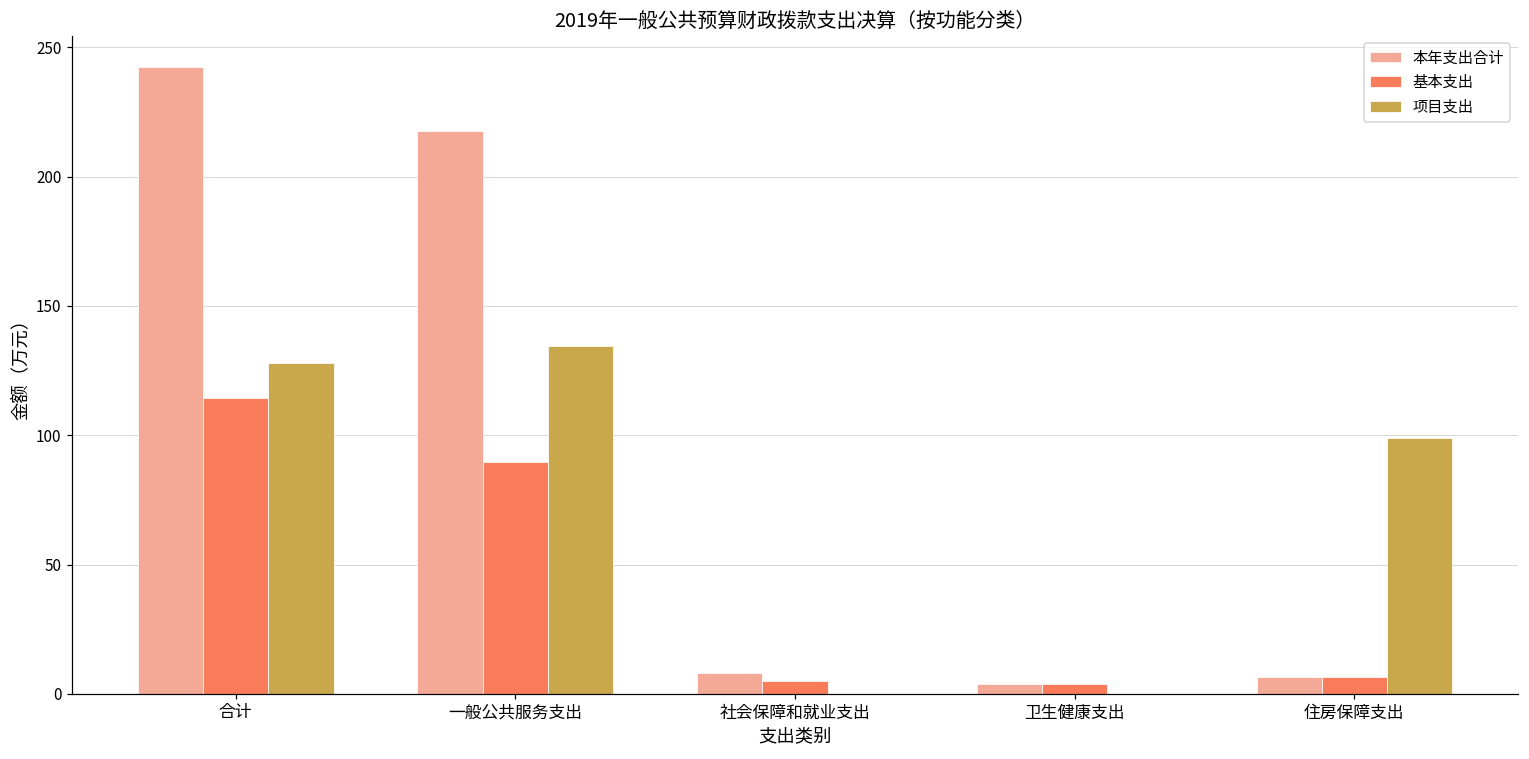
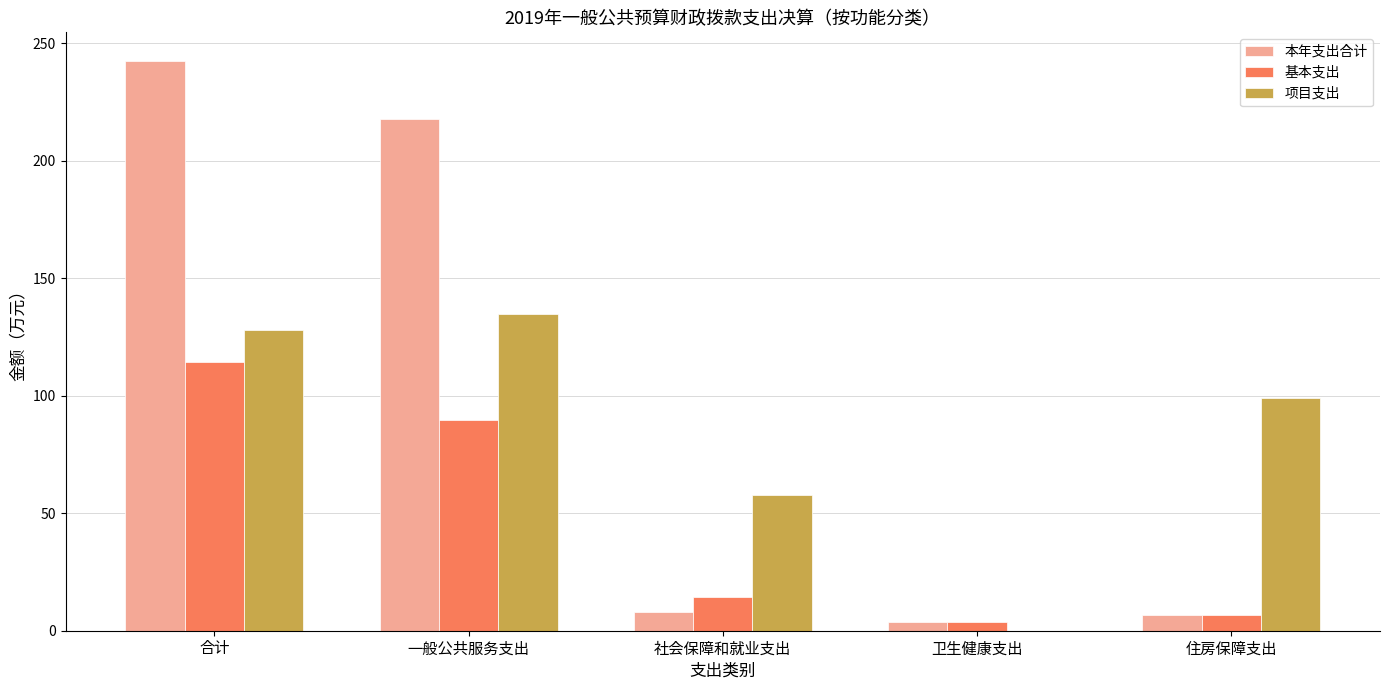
基本支出, 社会保障和就业支出: 5 -> 14
项目支出, 社会保障和就业支出: 0 -> 58
